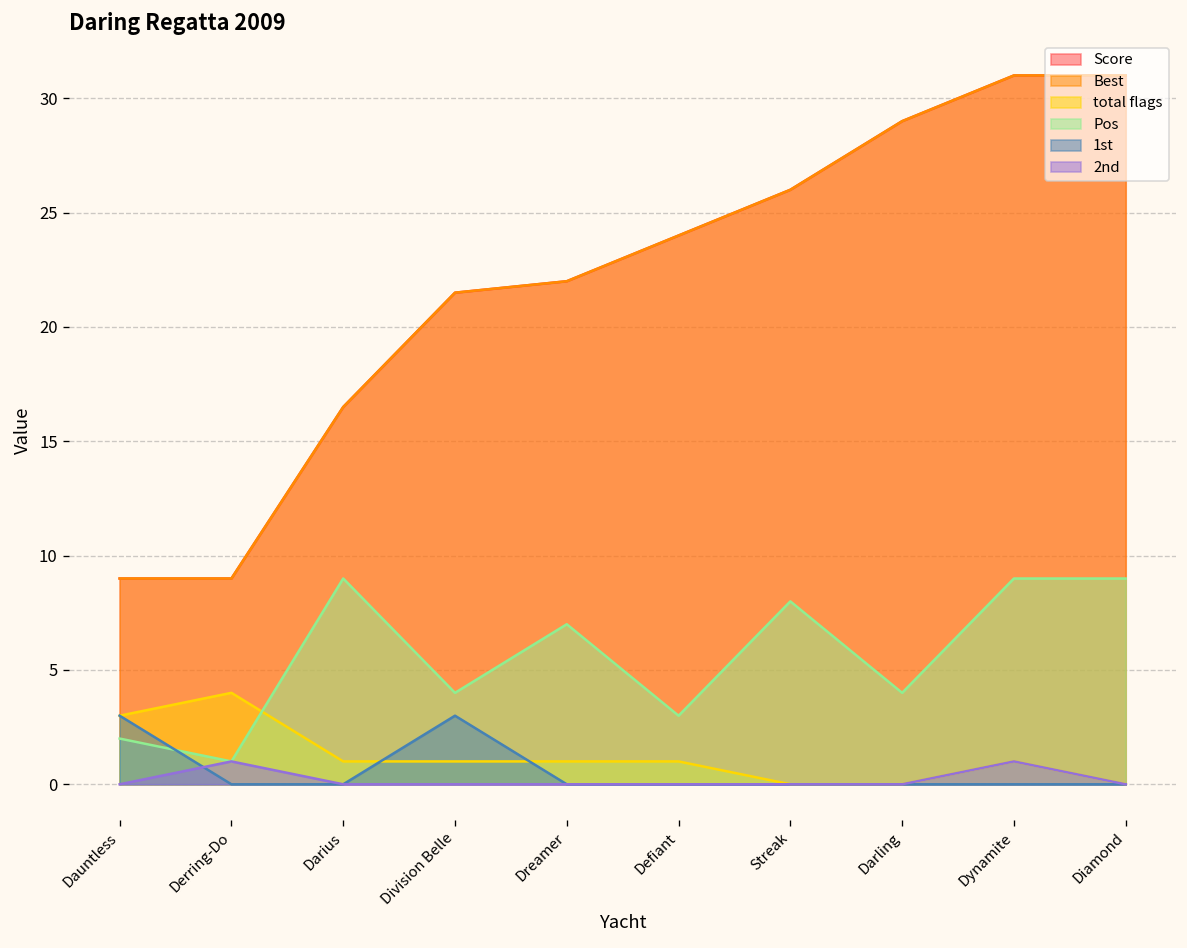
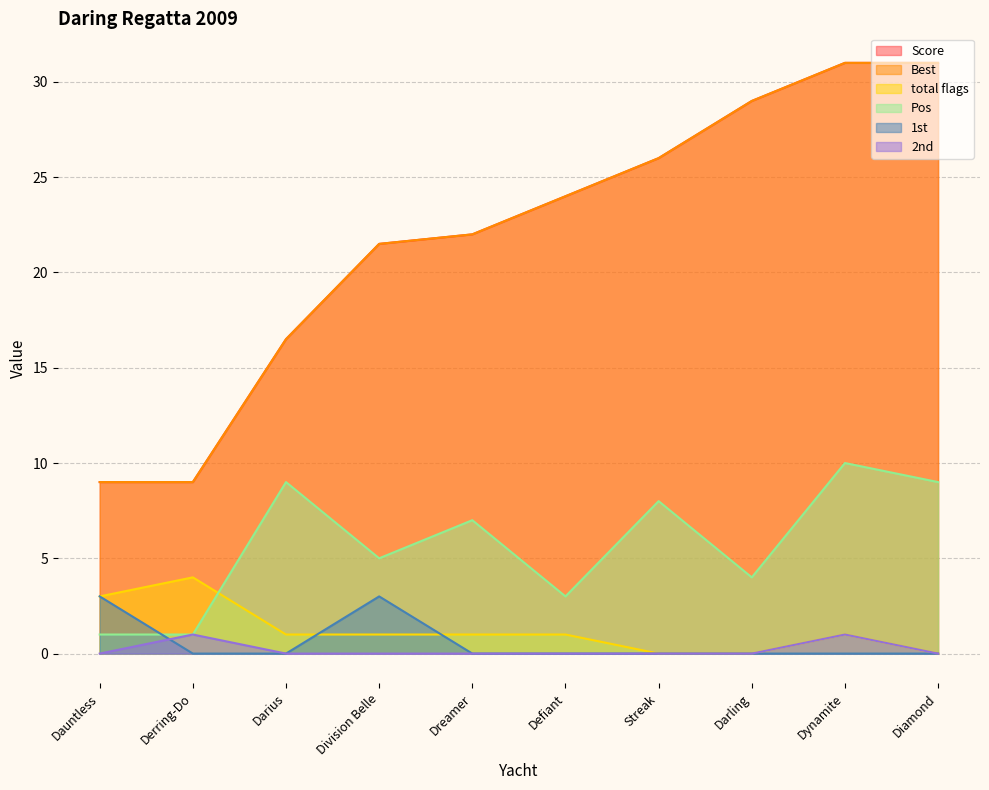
Pos, Dauntless: 2 -> 1
Pos, Division Belle: 4 -> 5
Pos, Dynamite: 9 -> 10
